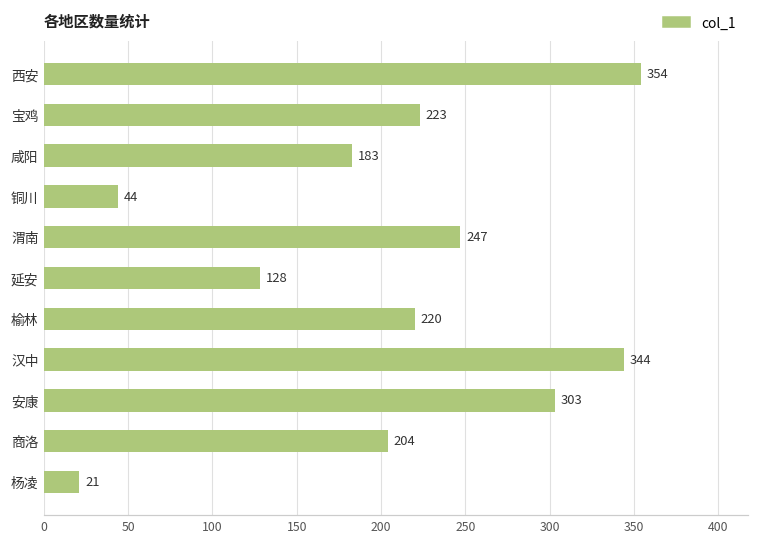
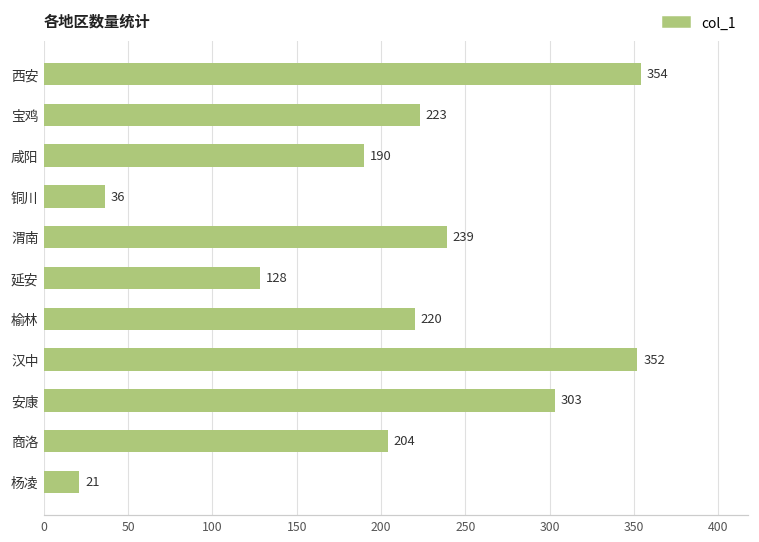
咸阳: 183 -> 190
铜川: 44 -> 36
渭南: 247 -> 239
汉中: 344 -> 352
